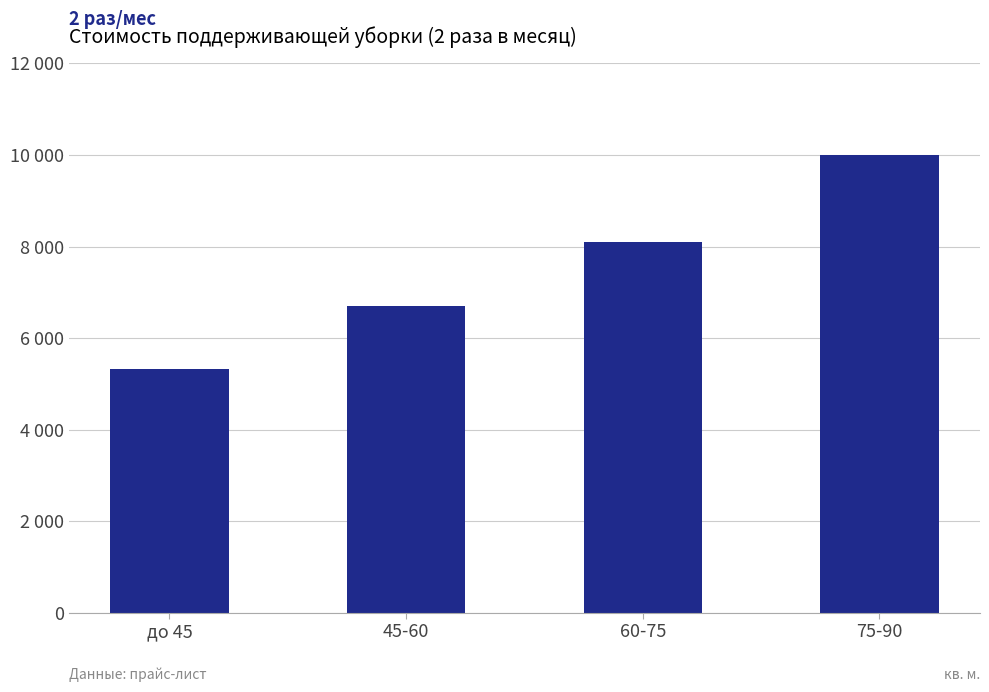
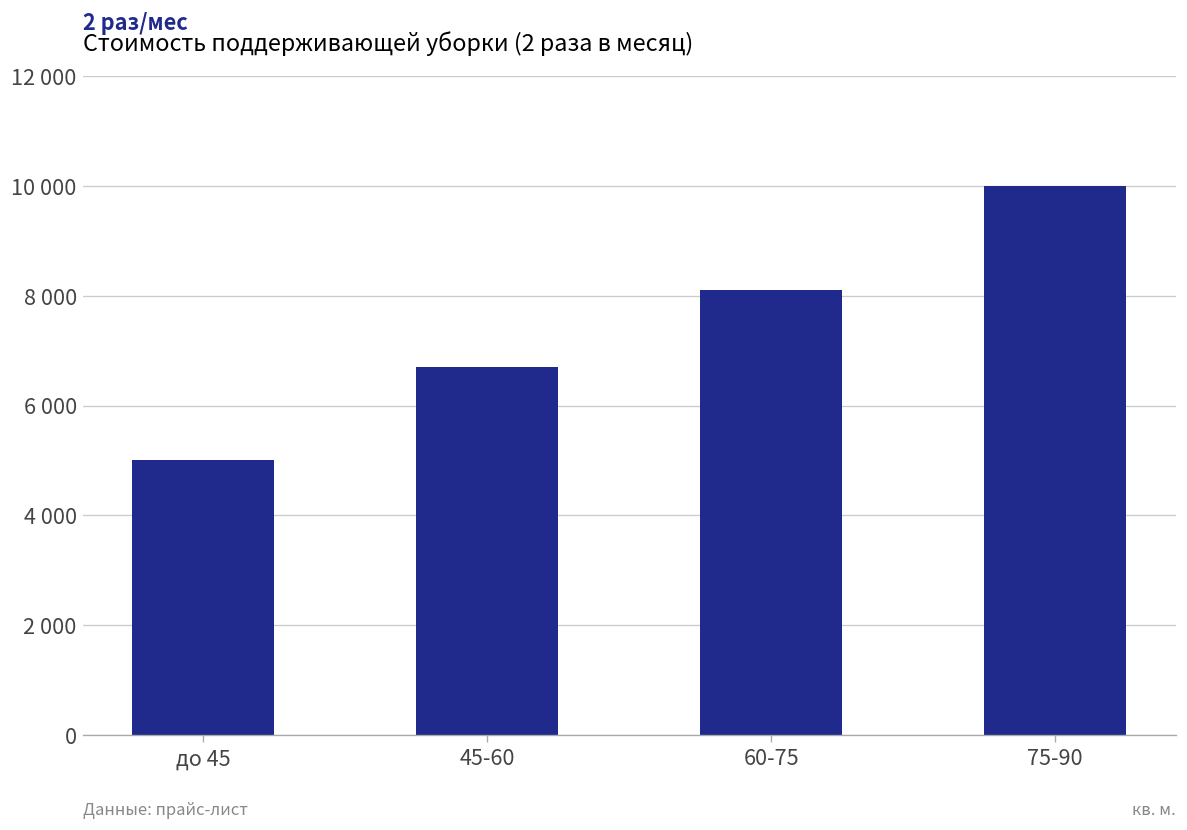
до 45: 5300 -> 5000
